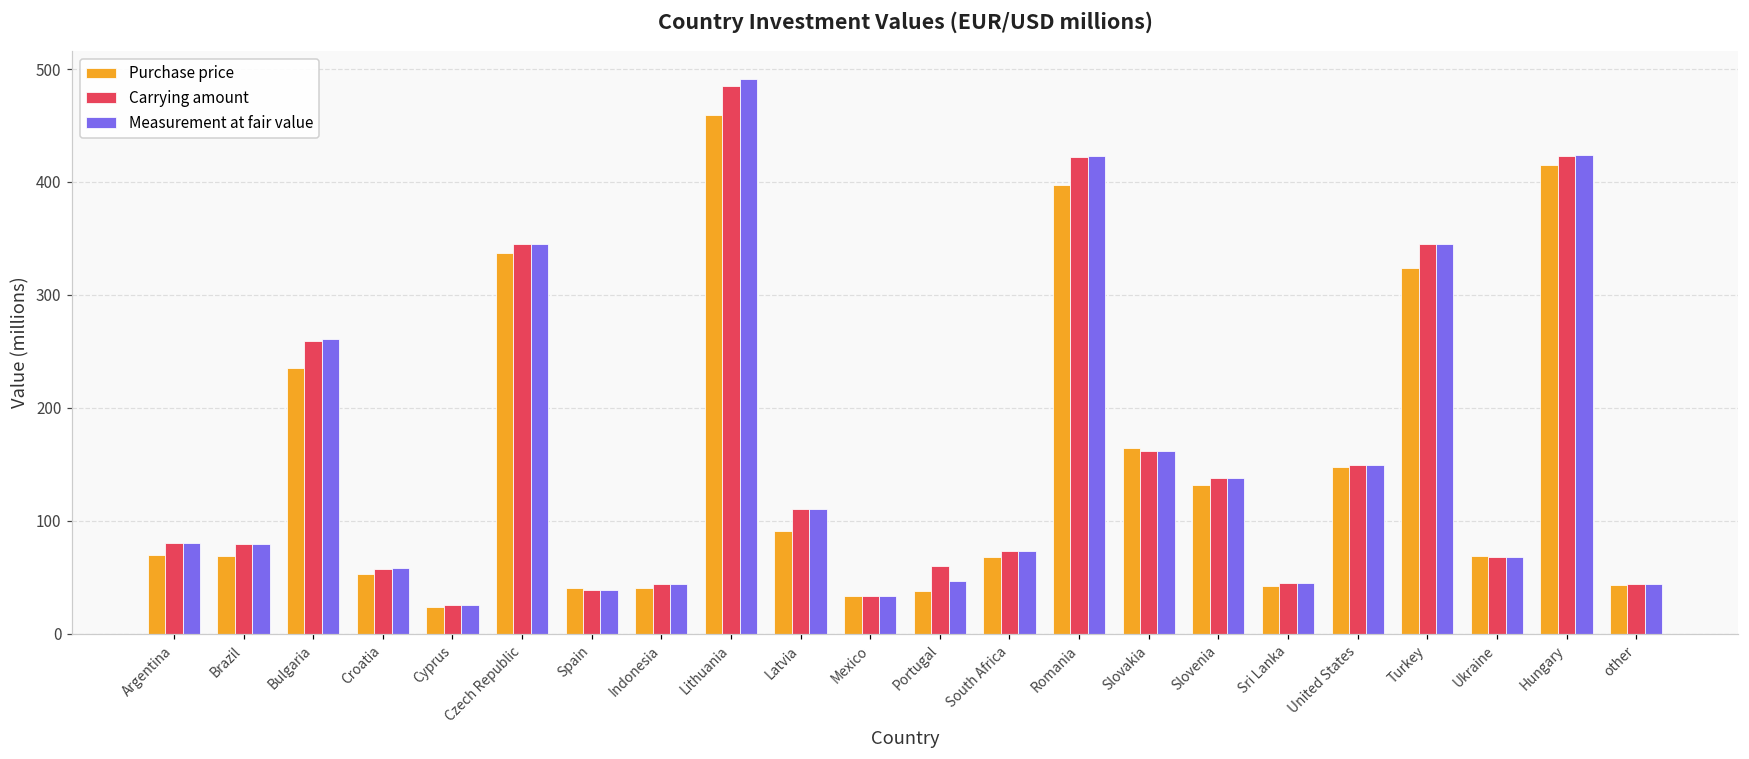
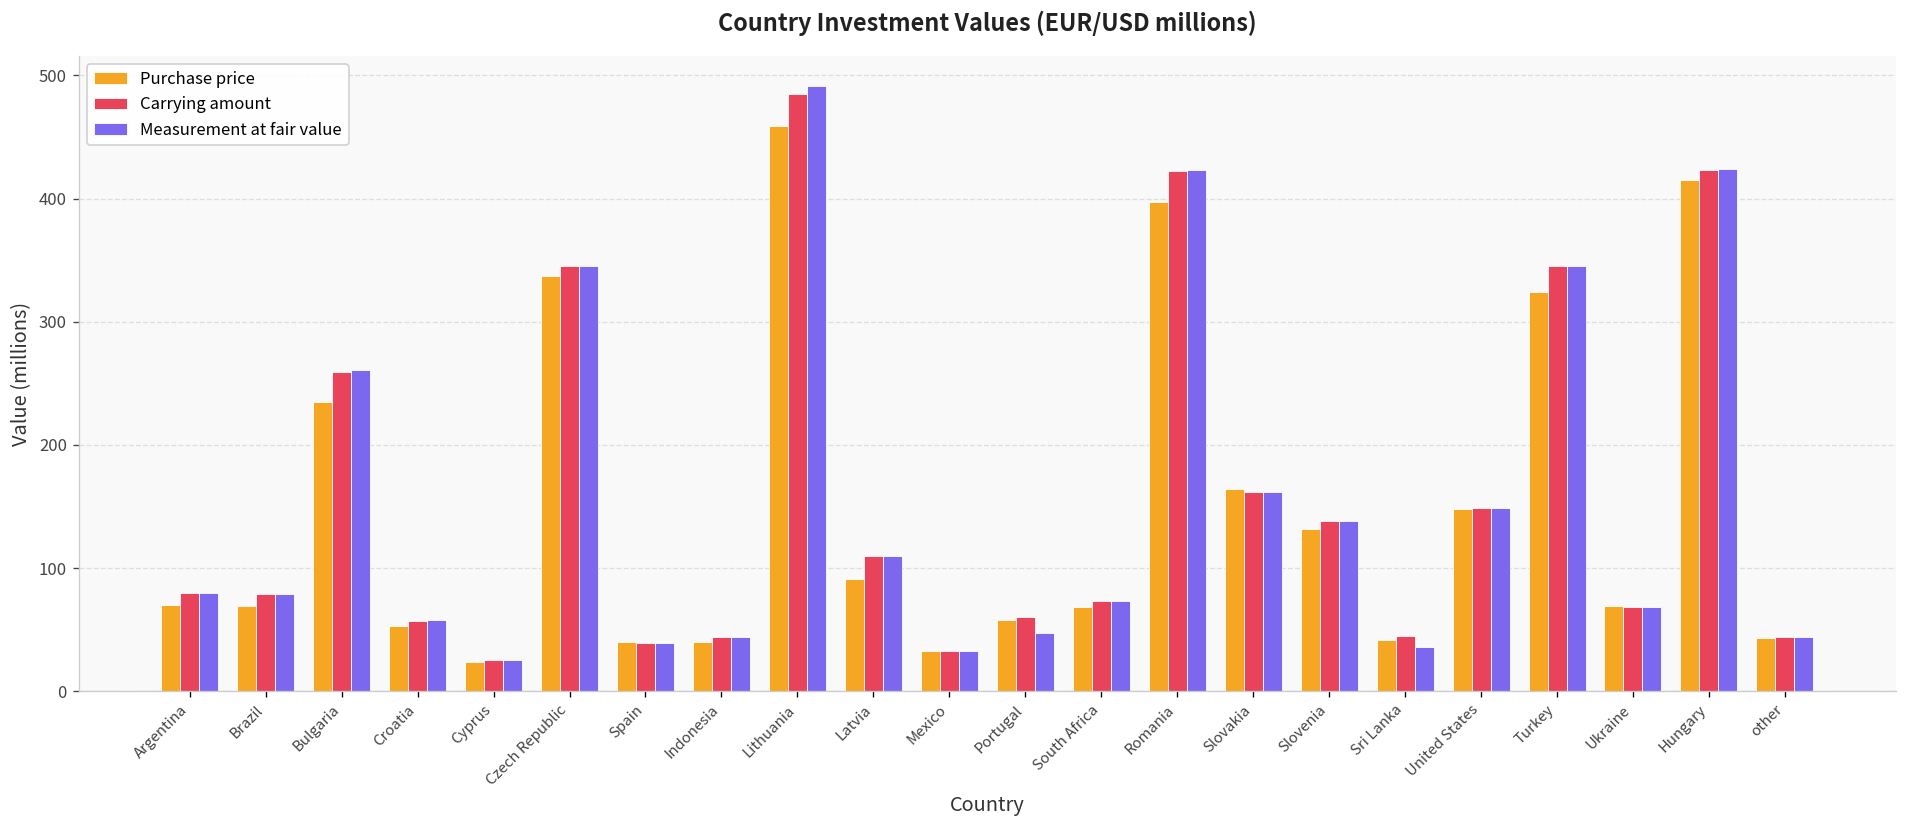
Purchase price, Portugal: 38 -> 58
Measurement at fair value, Sri Lanka: 45 -> 36
